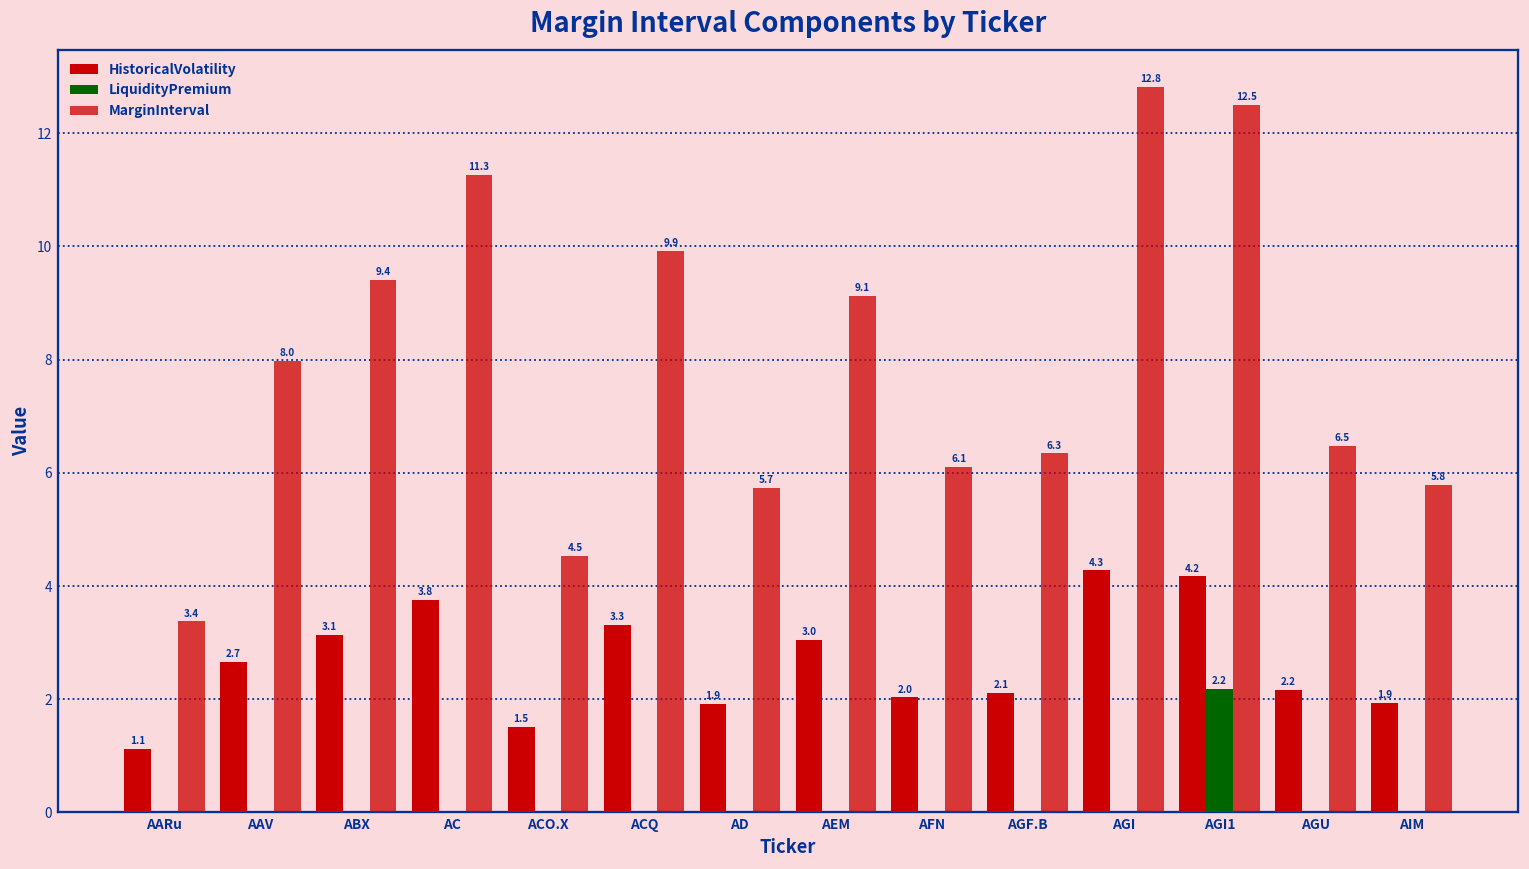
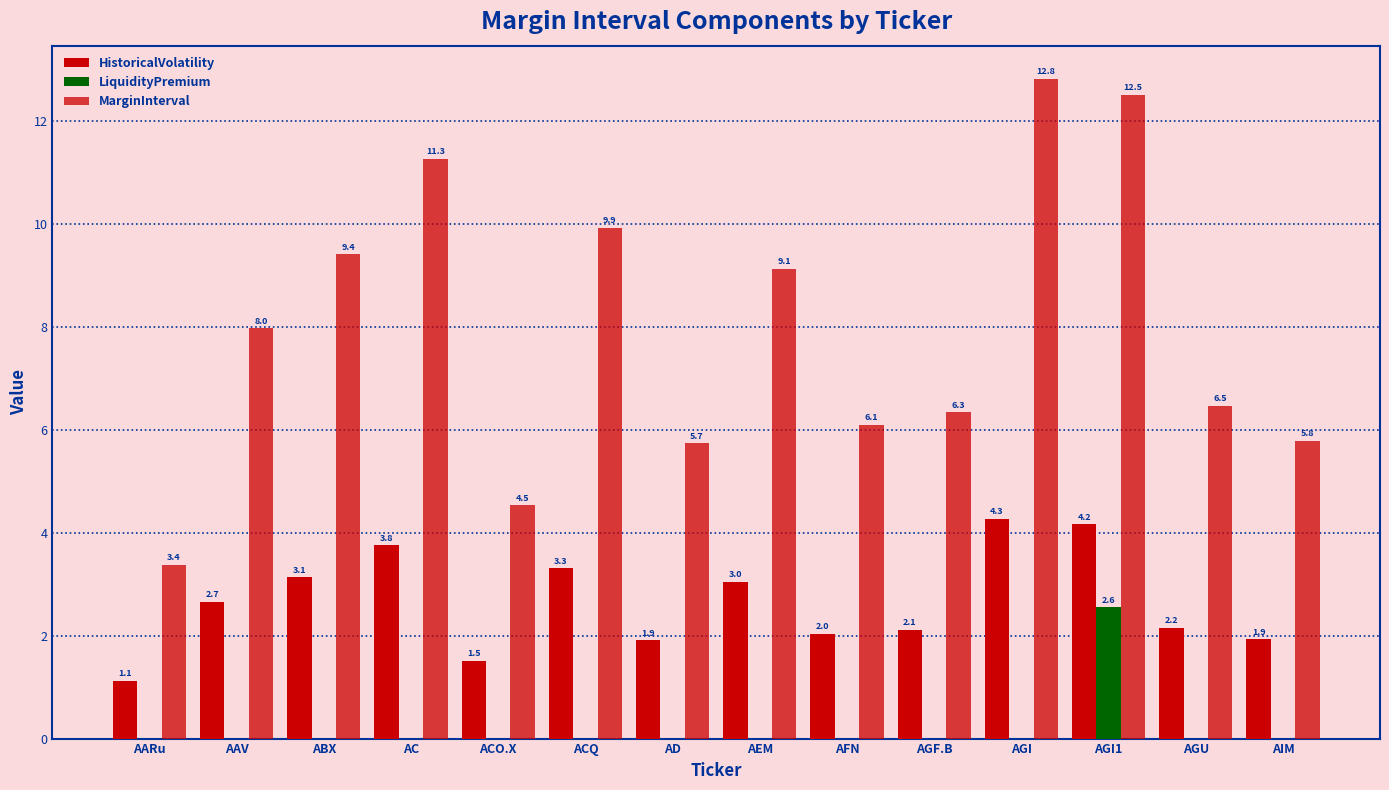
LiquidityPremium, AGI1: 2.2 -> 2.6
